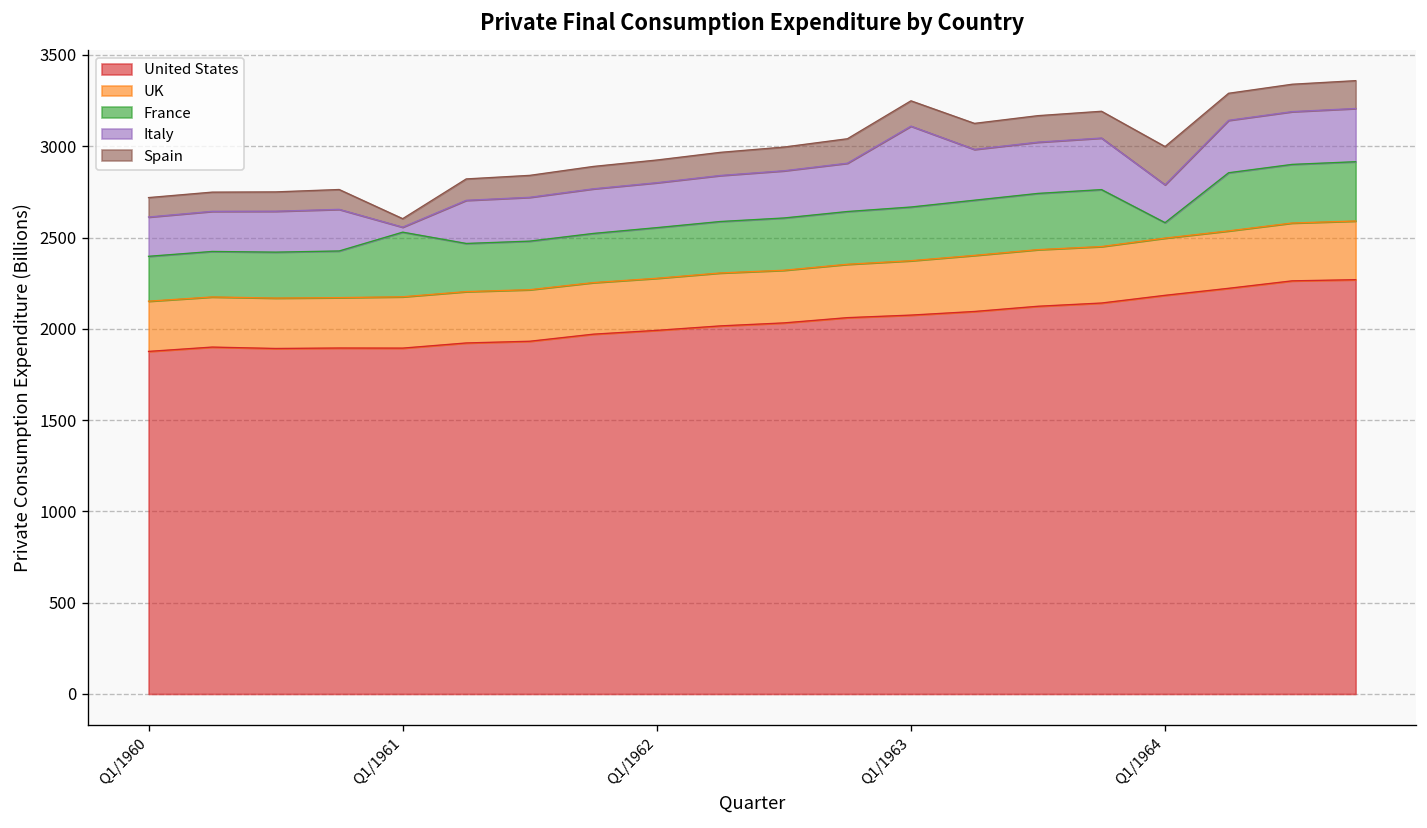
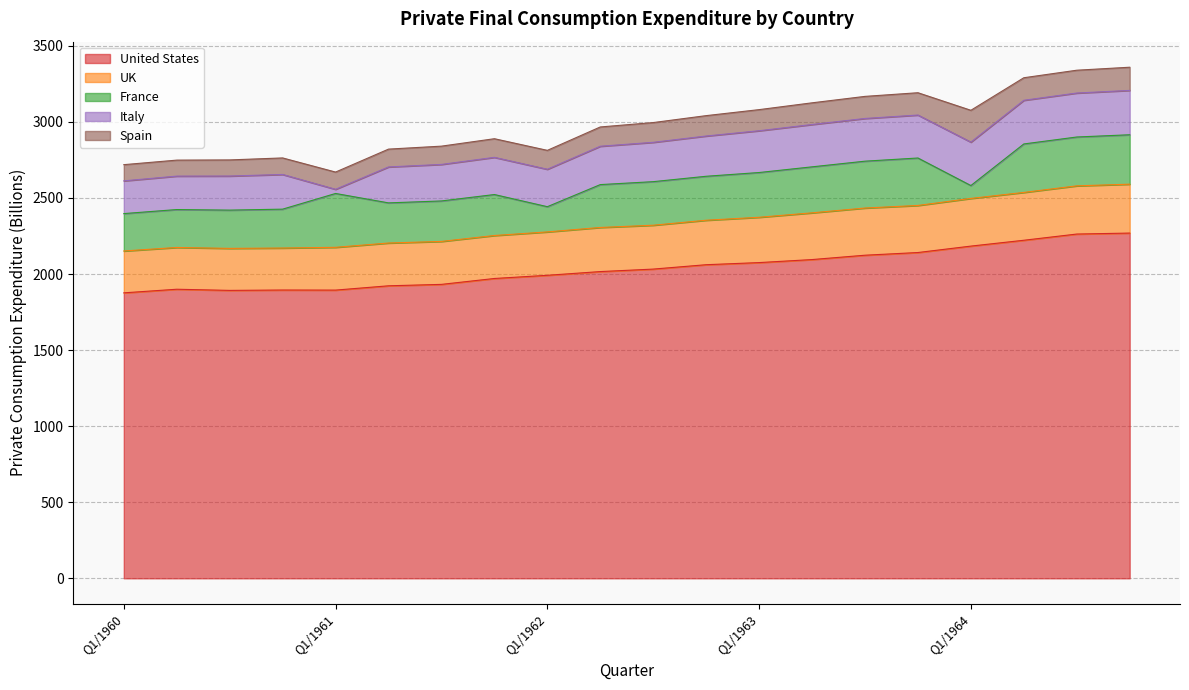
Spain, Q1/1961: 50 -> 110
France, Q1/1962: 280 -> 170
Italy, Q1/1963: 440 -> 270
Italy, Q1/1964: 210 -> 290
